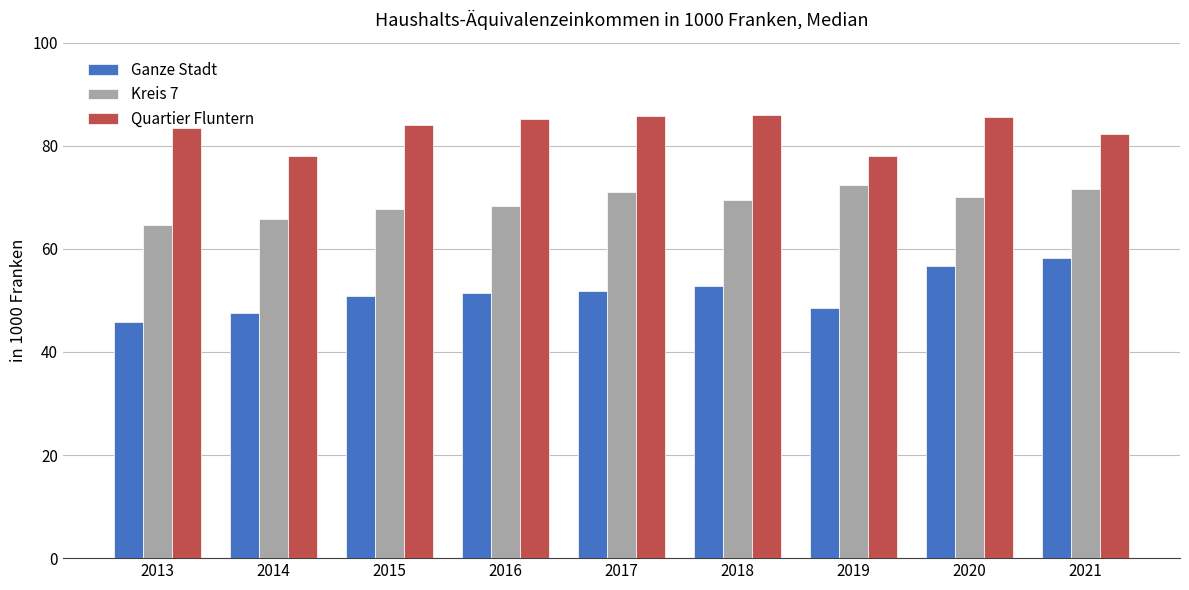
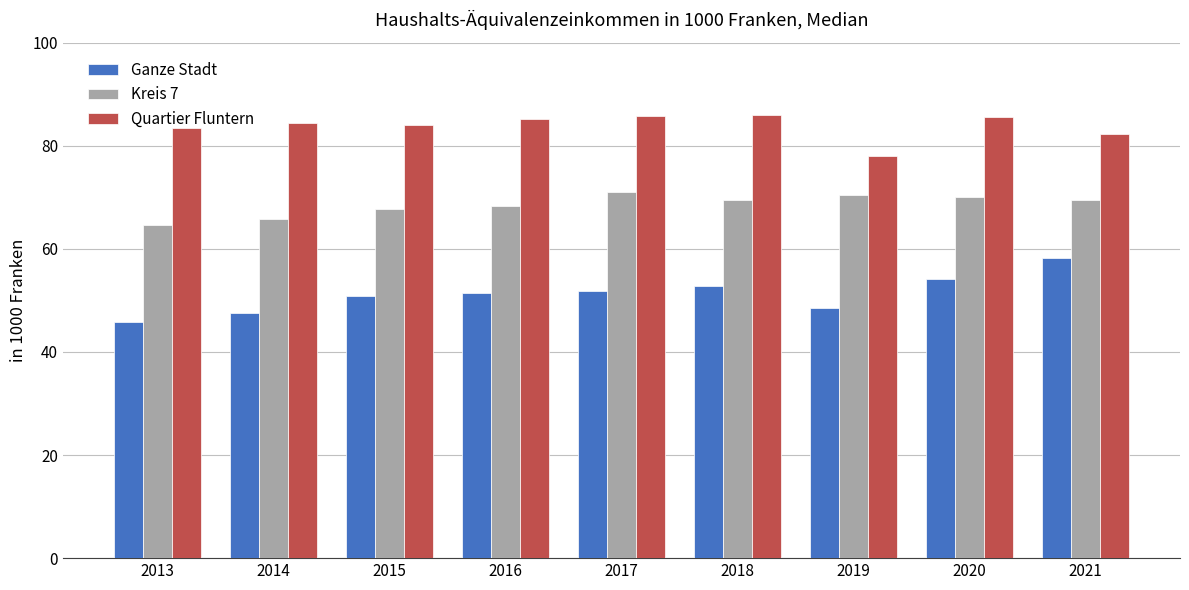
Quartier Fluntern, 2014: 78 -> 84
Kreis 7, 2019: 72 -> 70
Ganze Stadt, 2020: 57 -> 54
Kreis 7, 2021: 72 -> 70
